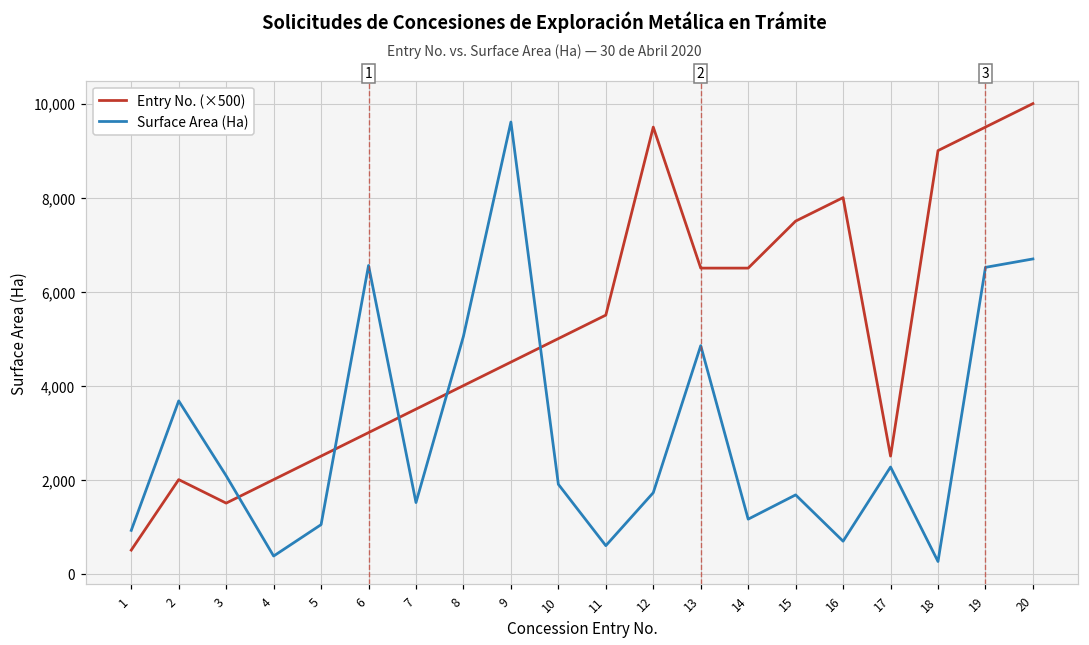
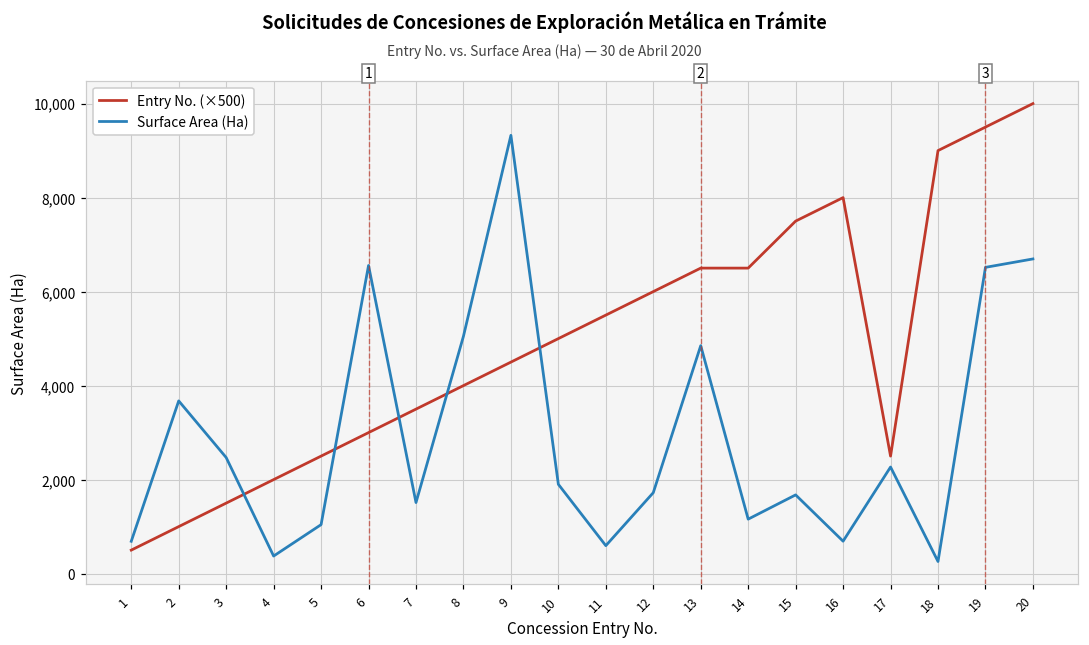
Surface Area (Ha), 1: 900 -> 700
Entry No. (×500), 2: 2,000 -> 1,000
Surface Area (Ha), 3: 2,100 -> 2,500
Surface Area (Ha), 9: 9,600 -> 9,300
Entry No. (×500), 12: 9,500 -> 6,000
